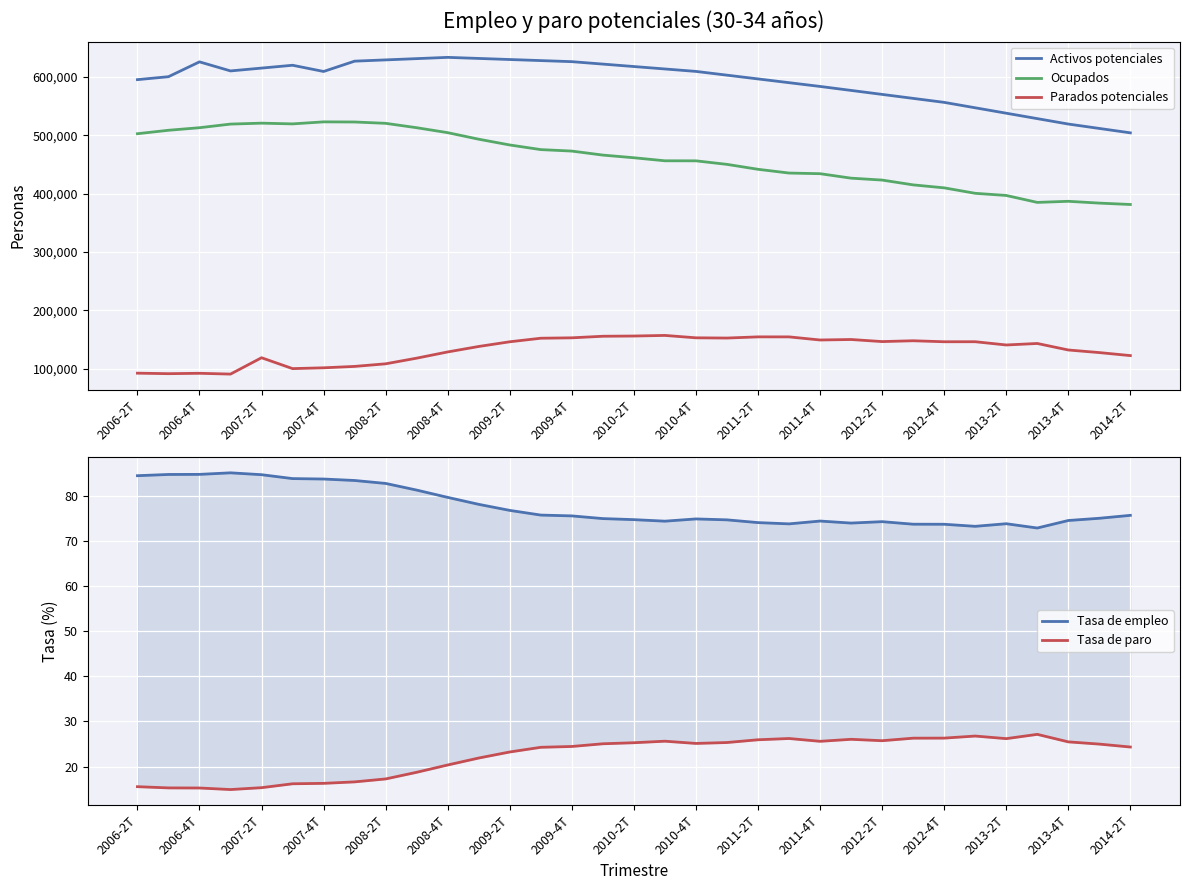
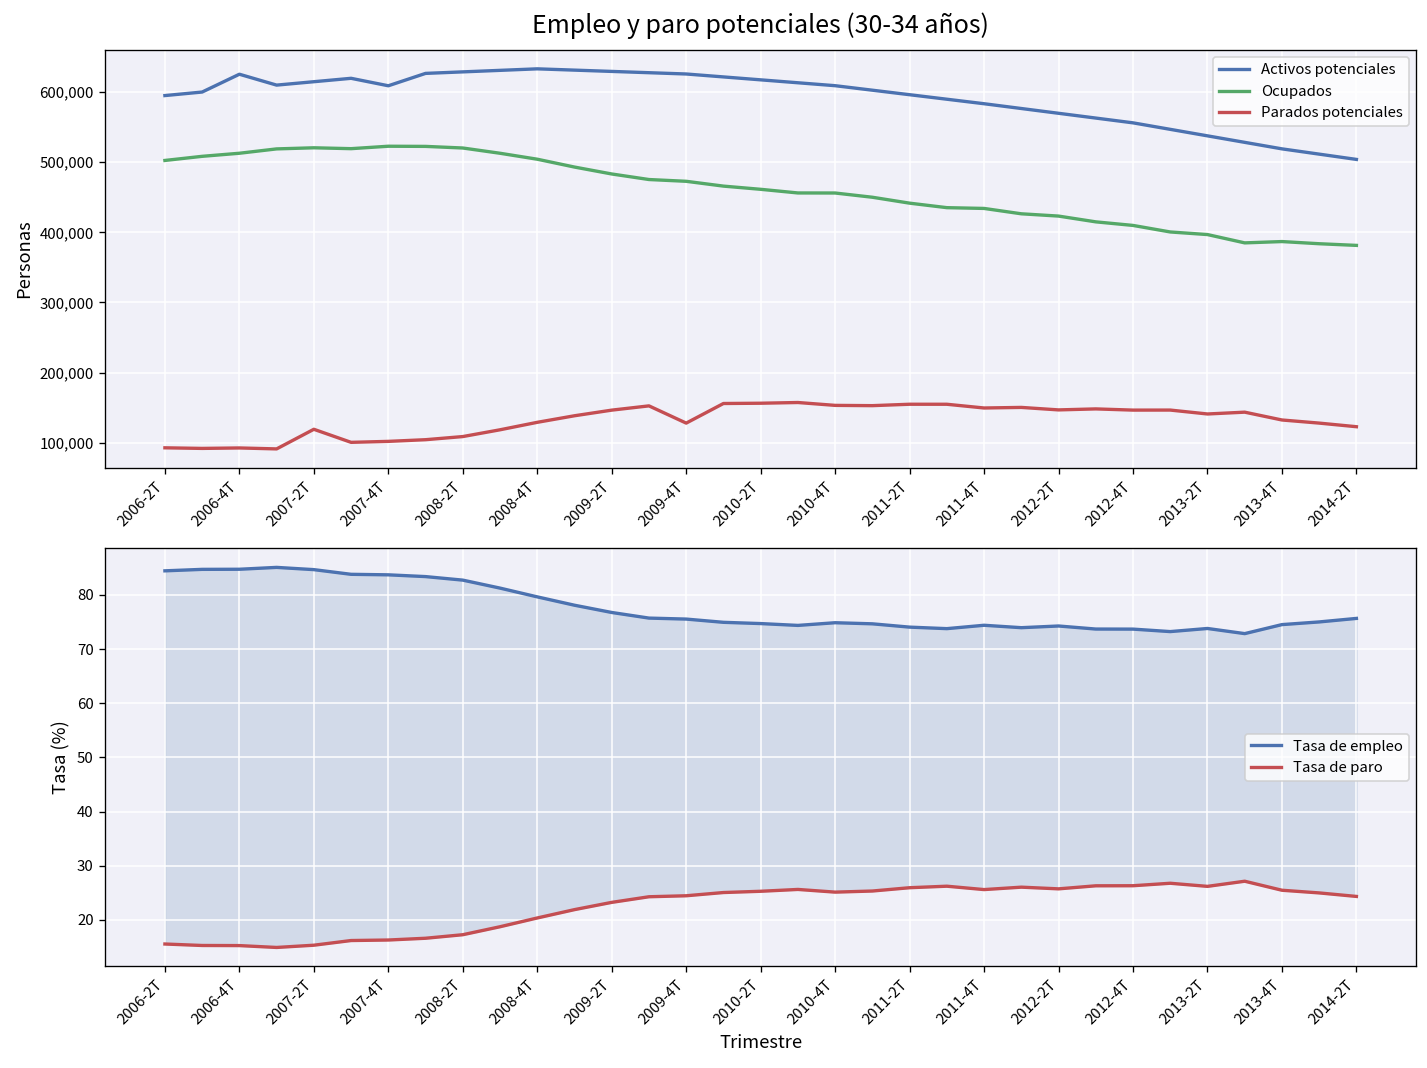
Empleo y paro potenciales (30-34 años), Parados potenciales, 2009-4T: 150,000 -> 130,000
